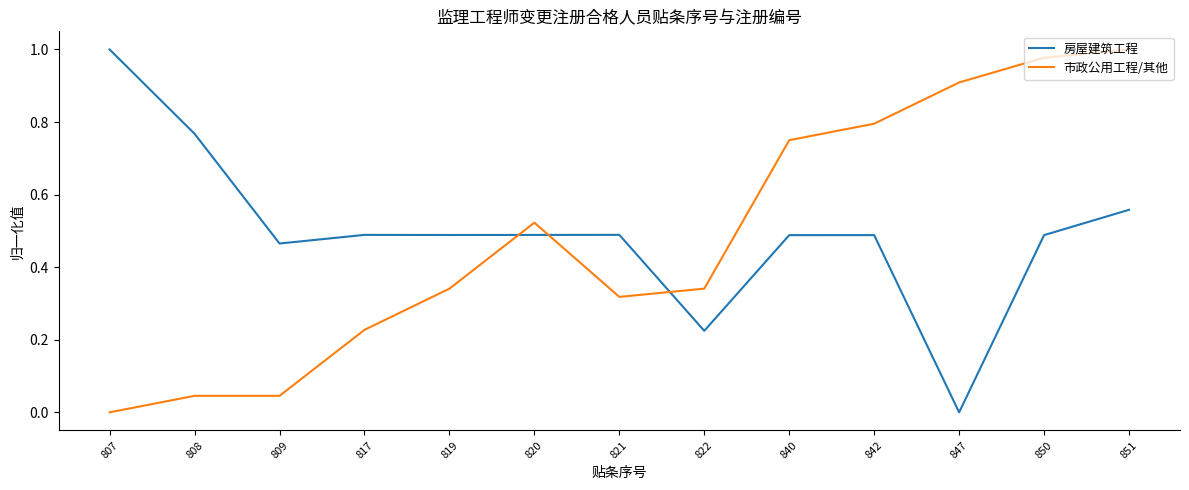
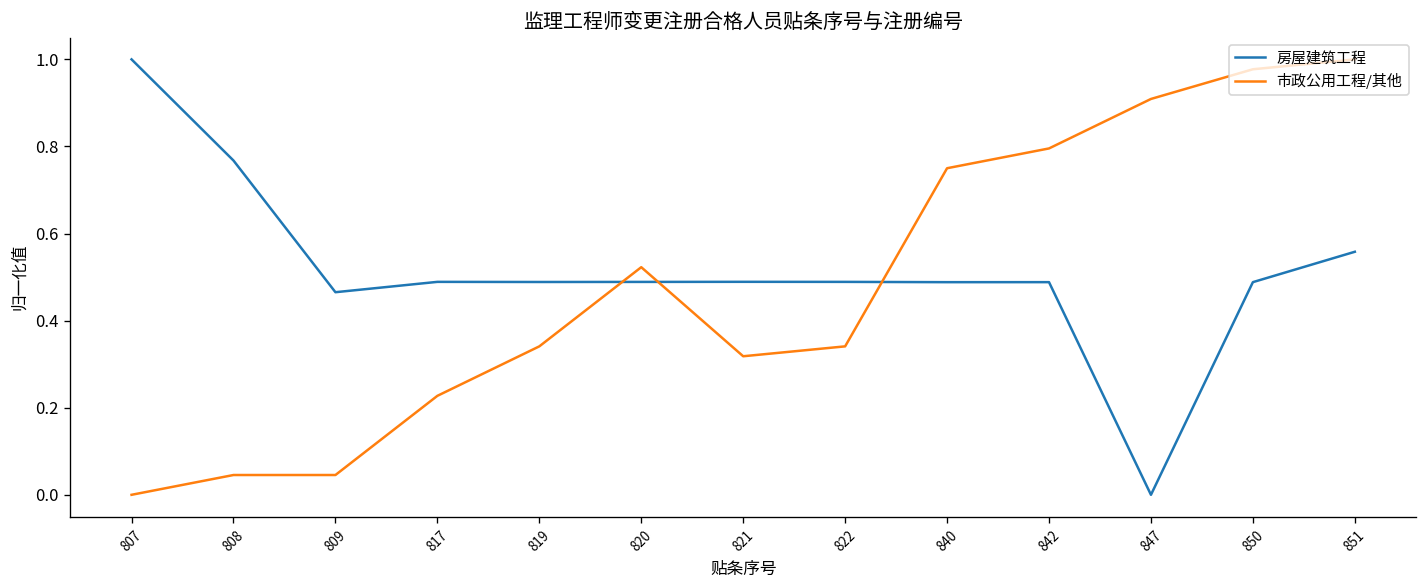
房屋建筑工程, 822: 0.22 -> 0.49
